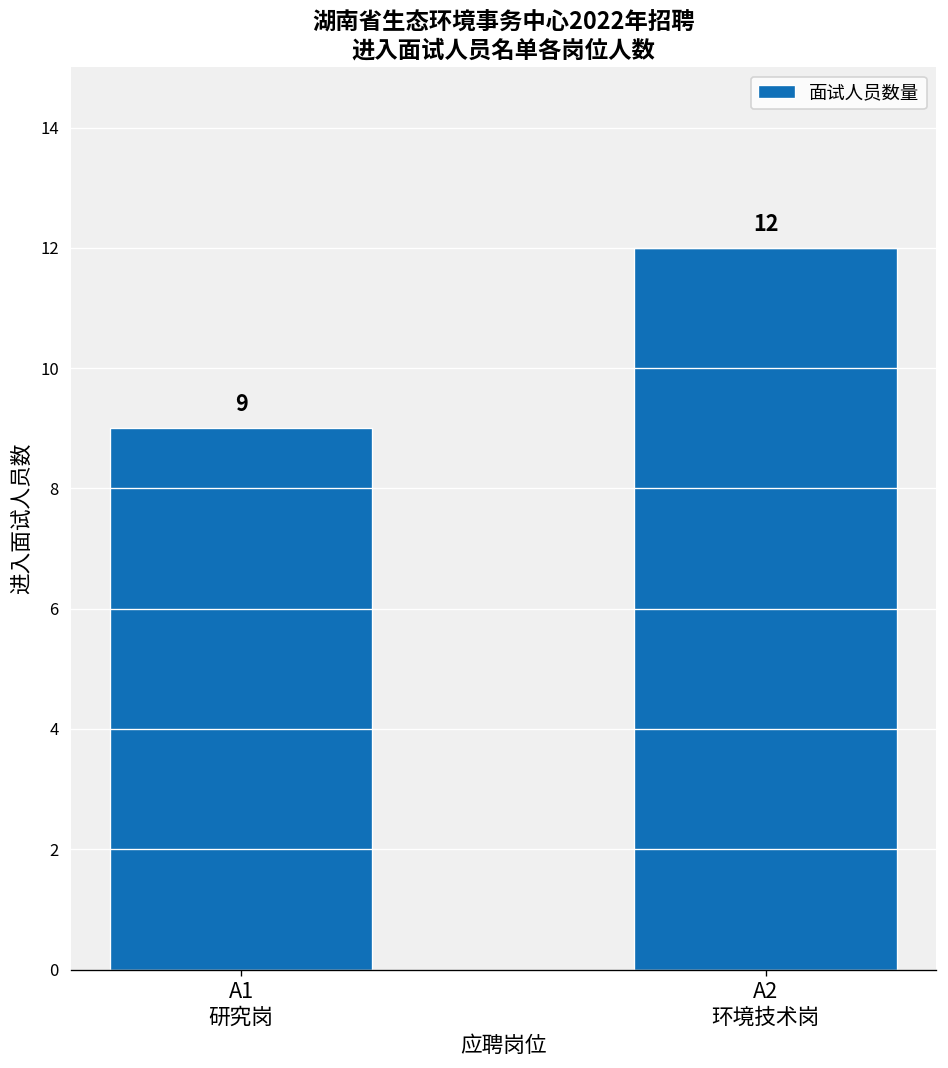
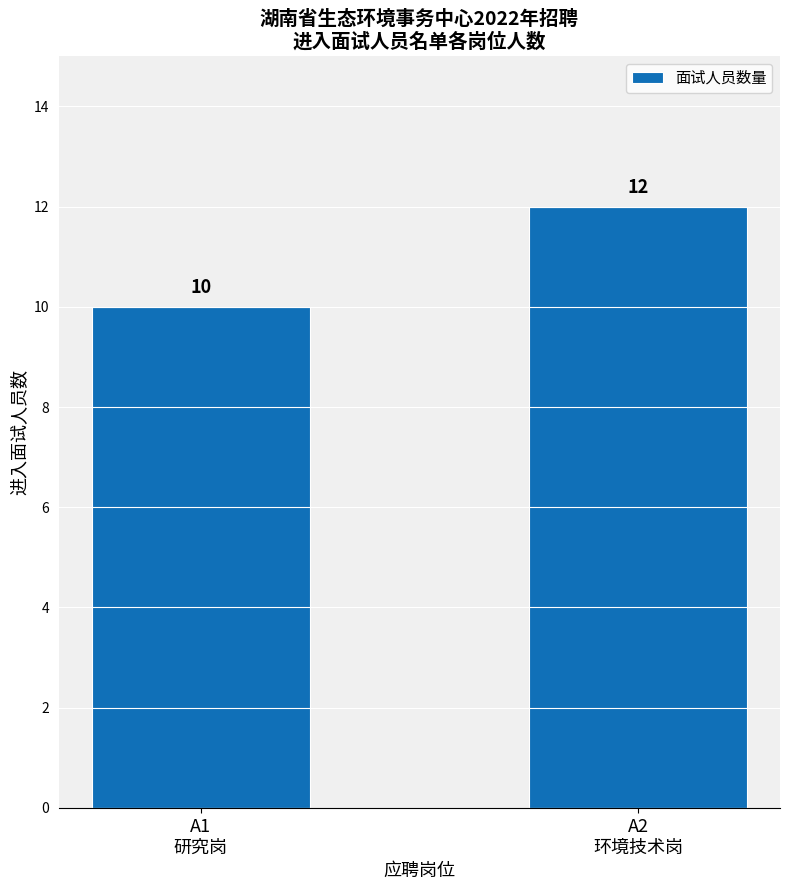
A1 研究岗: 9 -> 10
